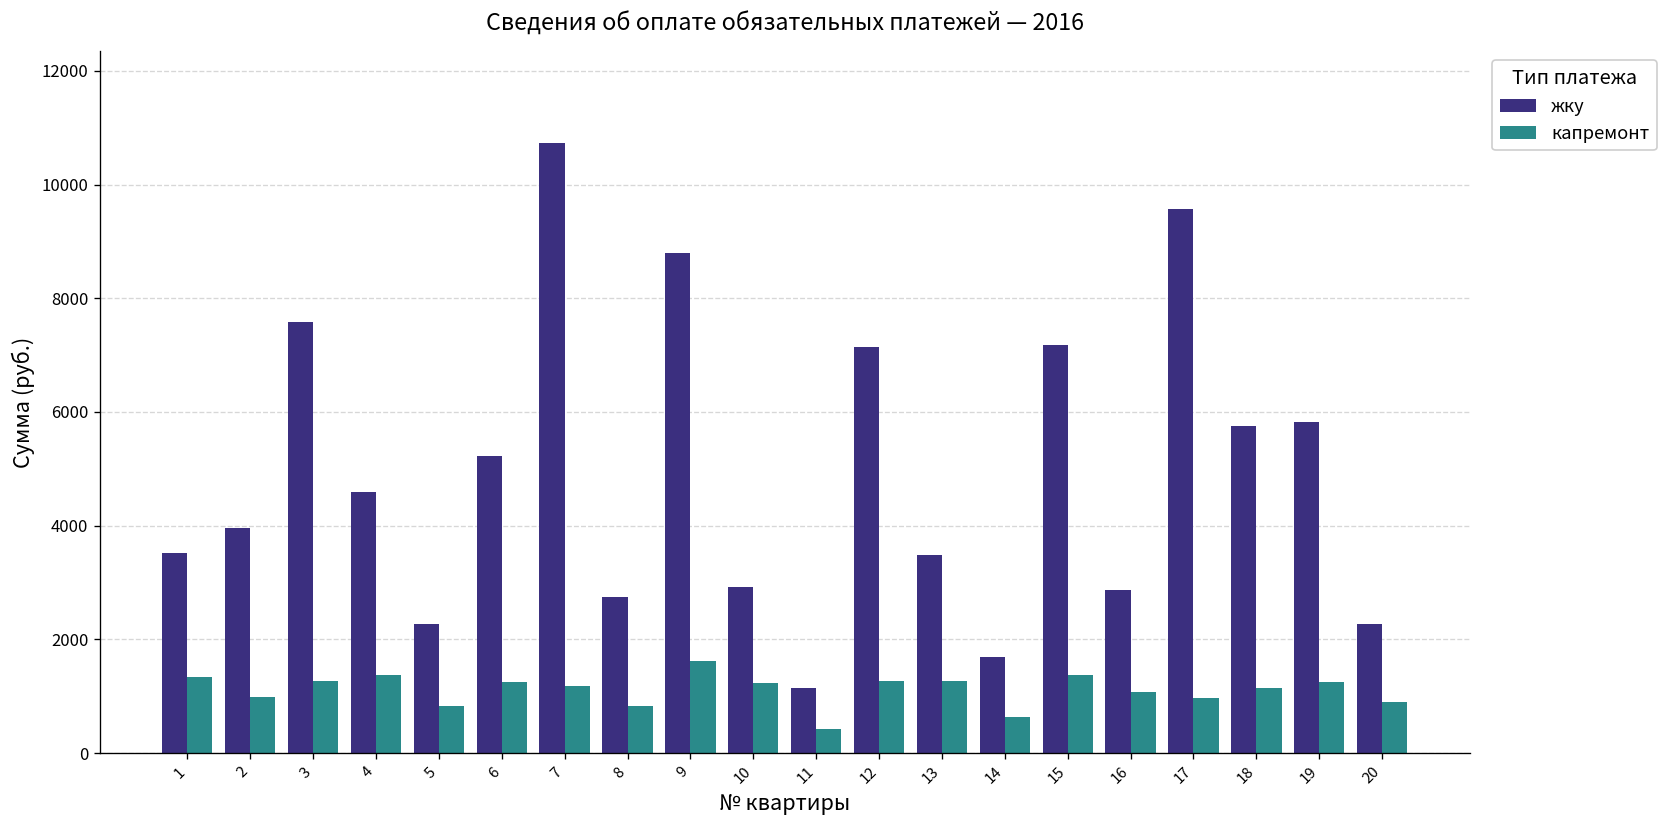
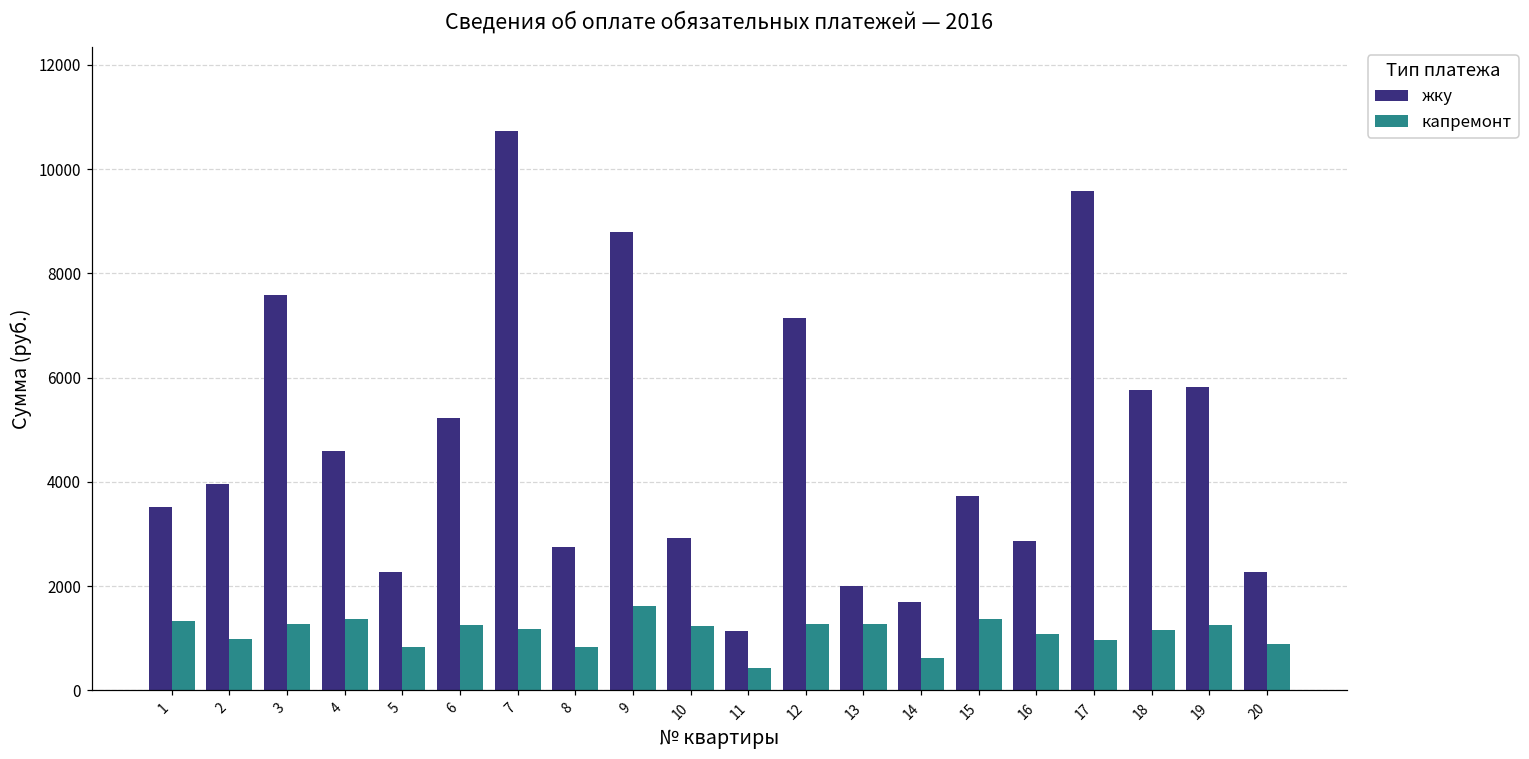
жку, 13: 3500 -> 2000
жку, 15: 7200 -> 3700
